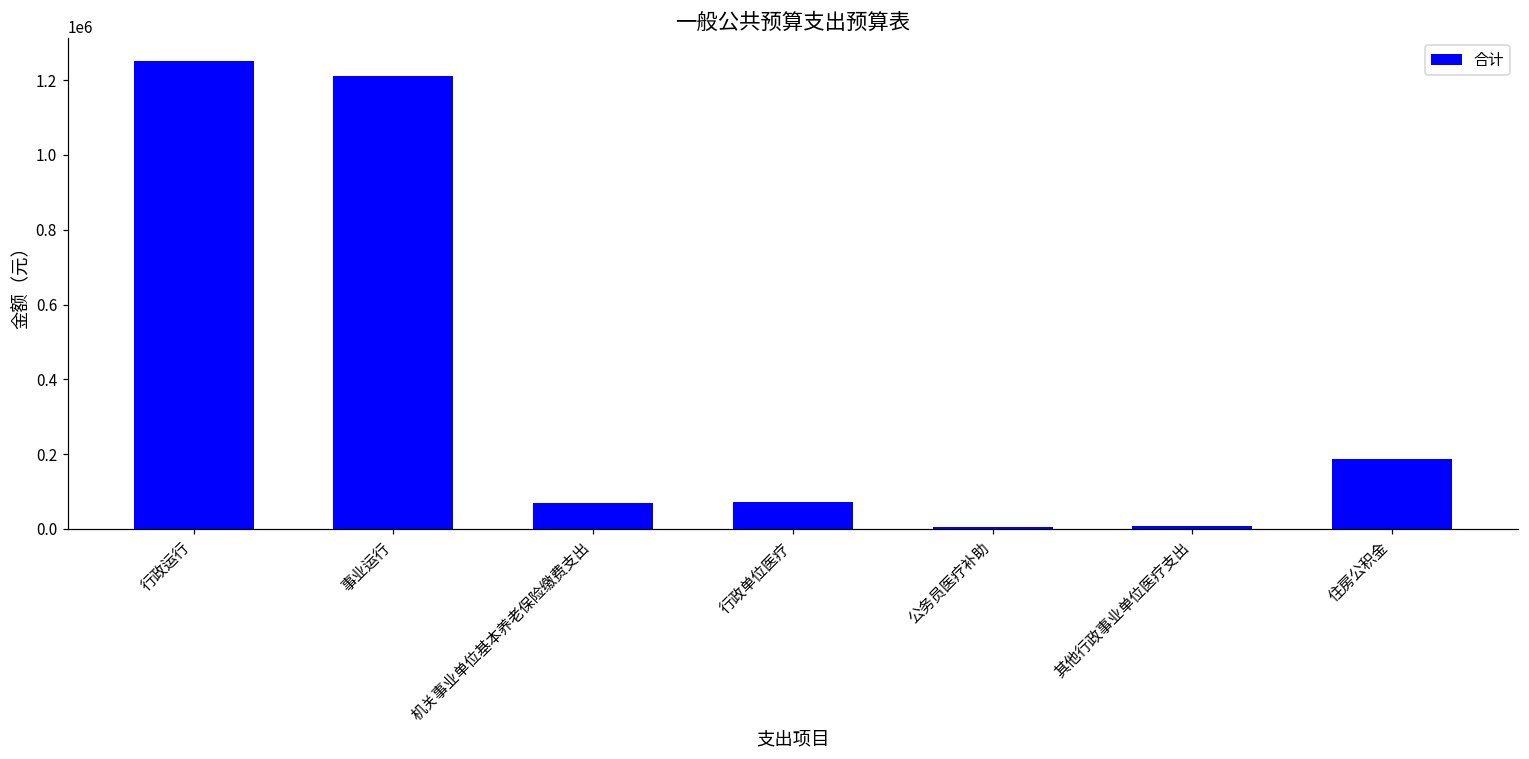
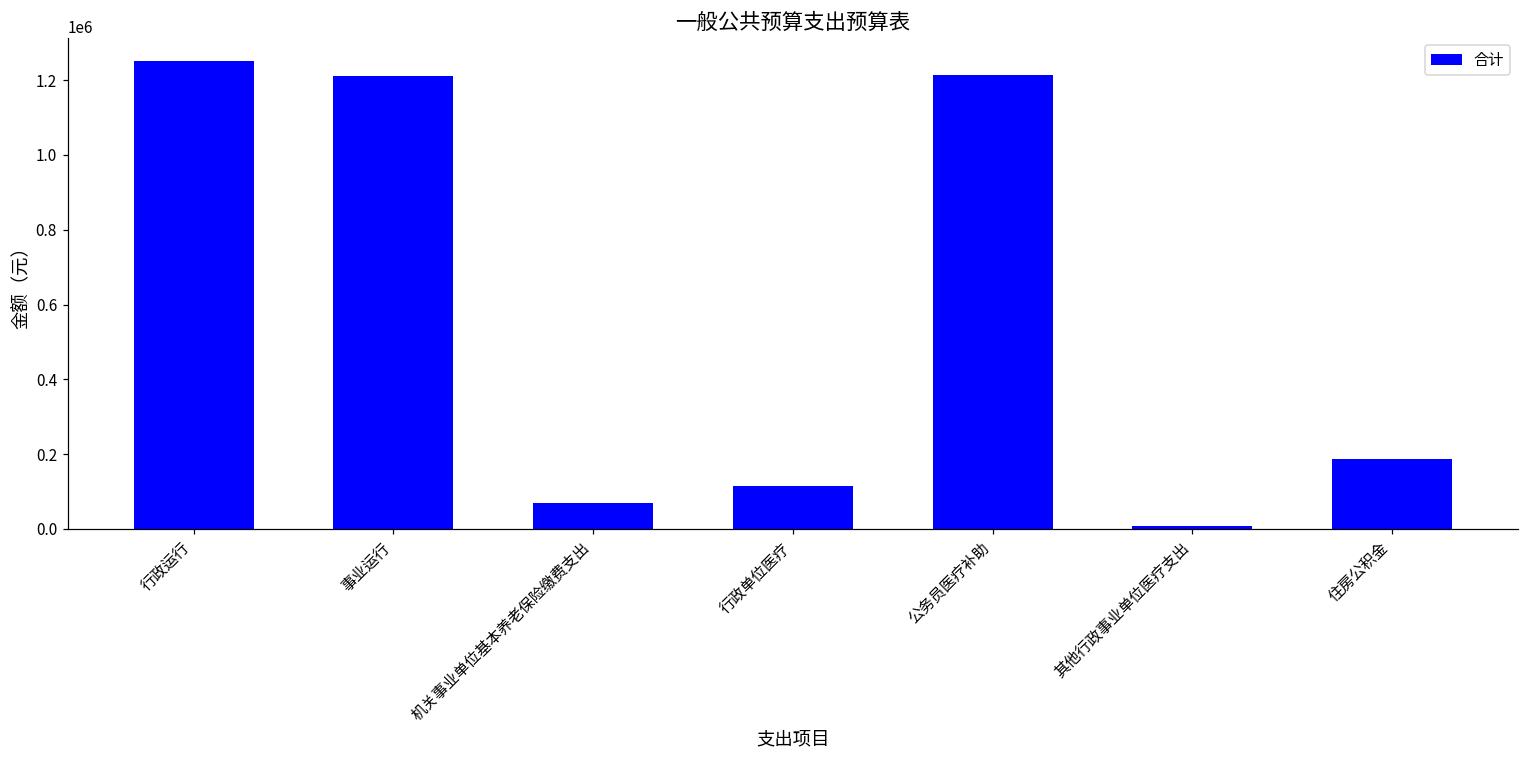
行政单位医疗: 70000 -> 120000
公务员医疗补助: 10000 -> 1210000
